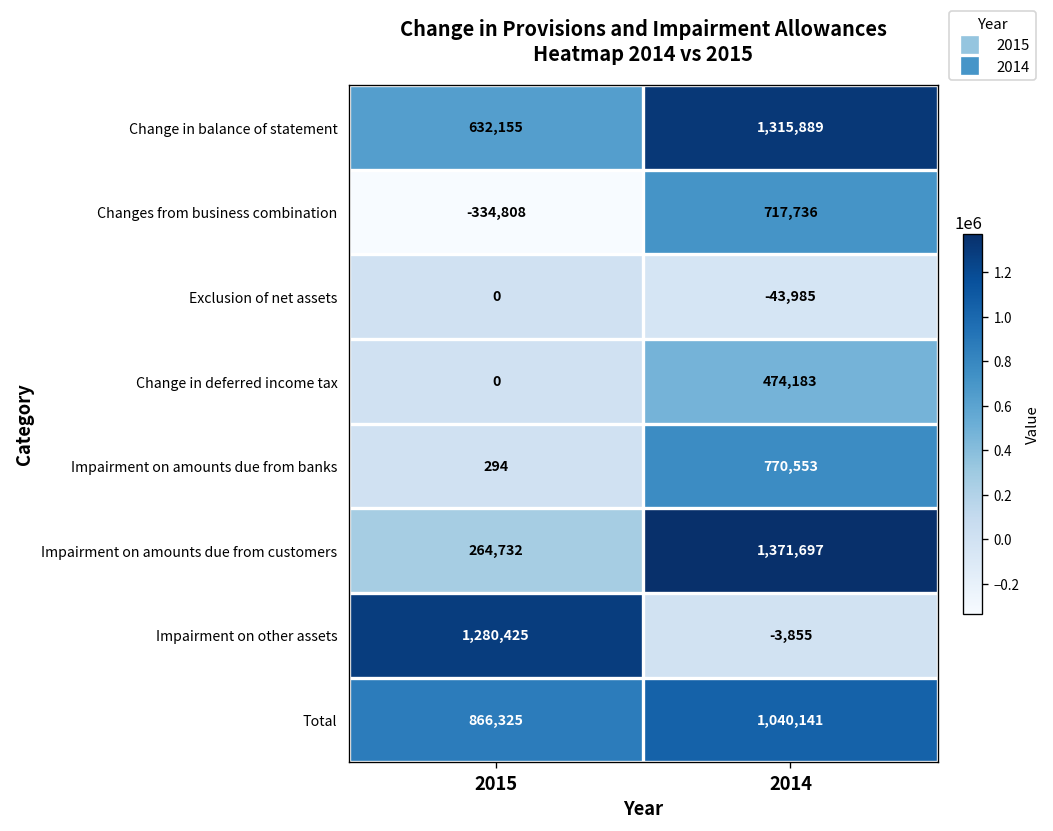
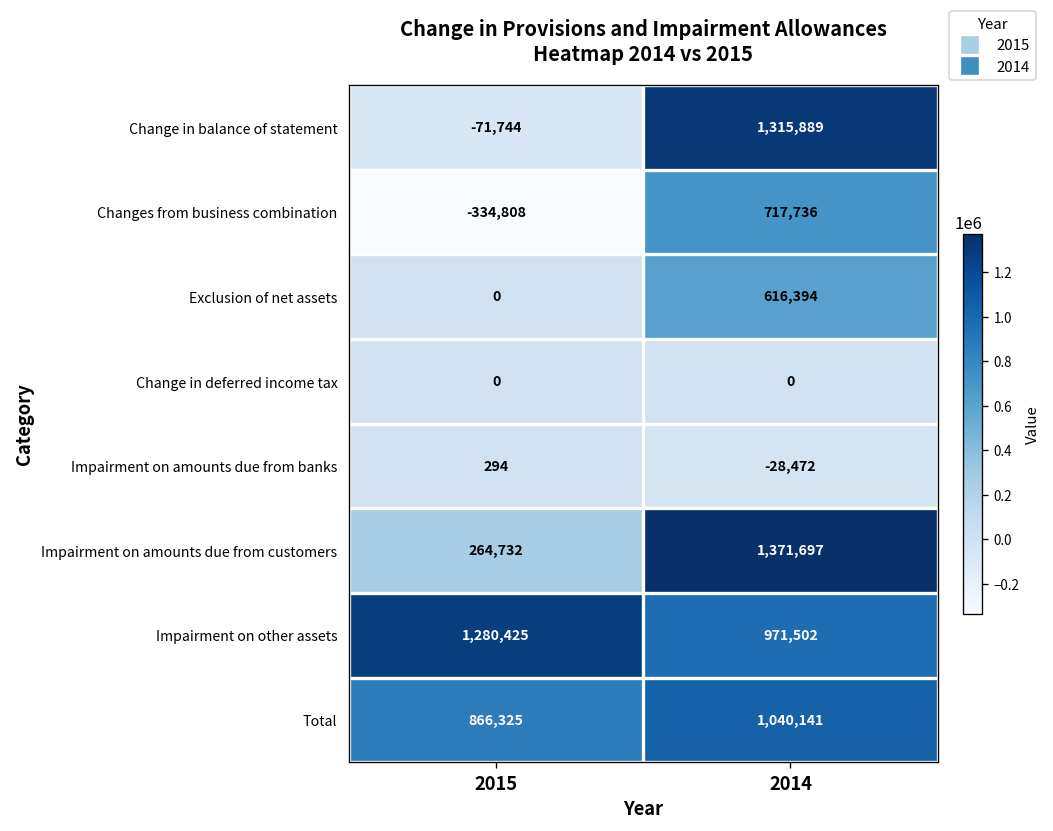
Change in balance of statement, 2015: 632,155 -> -71,744
Exclusion of net assets, 2014: -43,985 -> 616,394
Change in deferred income tax, 2014: 474,183 -> 0
Impairment on amounts due from banks, 2014: 770,553 -> -28,472
Impairment on other assets, 2014: -3,855 -> 971,502
